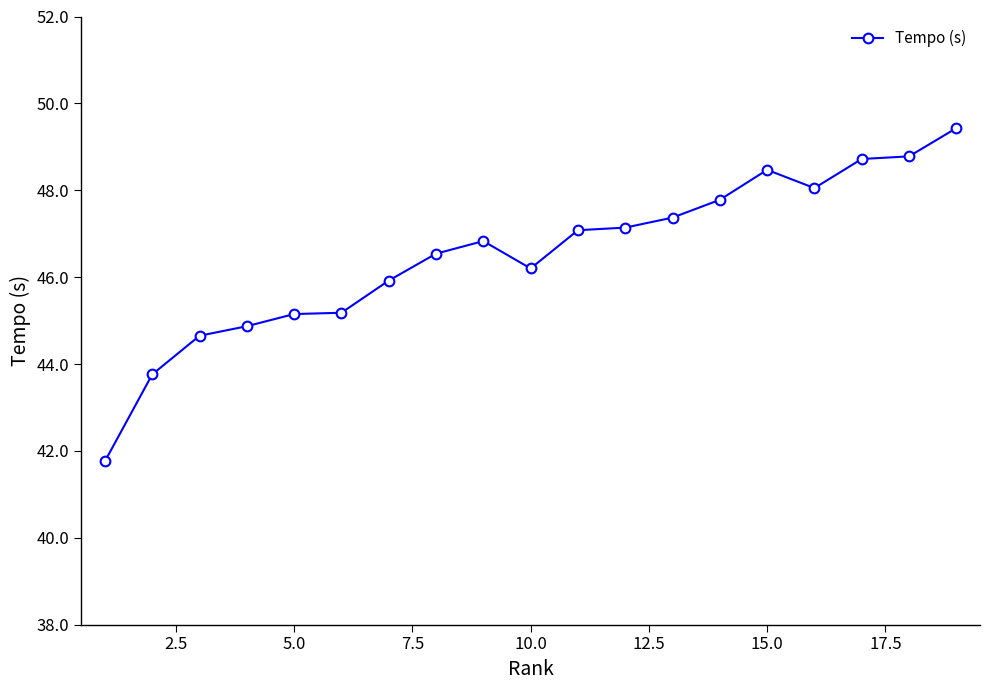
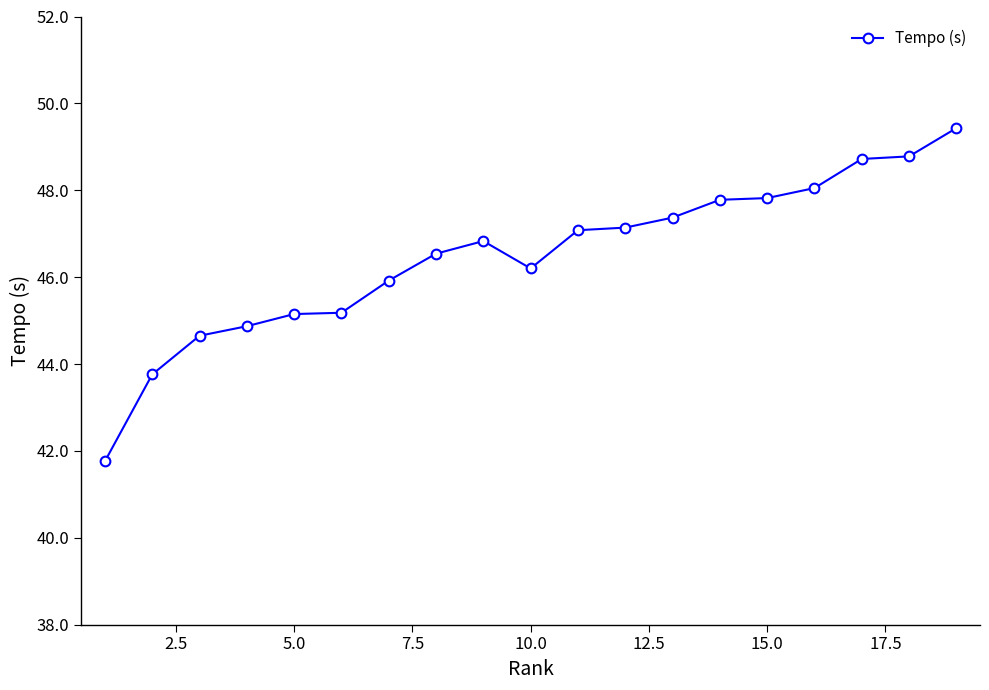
15.0: 48.5 -> 47.8
